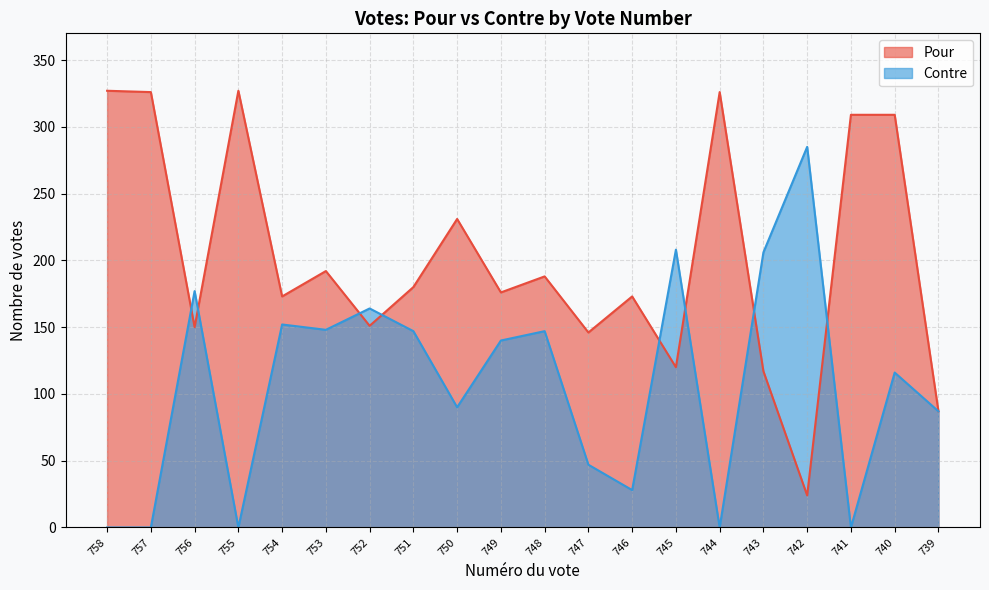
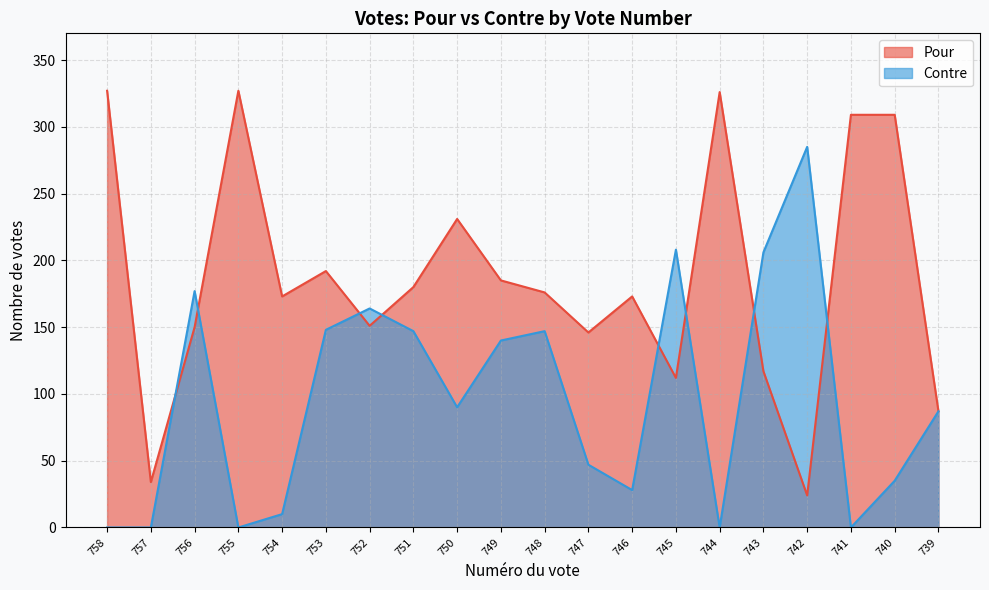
Pour, 757: 326 -> 34
Contre, 754: 152 -> 10
Pour, 749: 176 -> 185
Pour, 748: 188 -> 176
Pour, 745: 120 -> 112
Contre, 740: 116 -> 35
